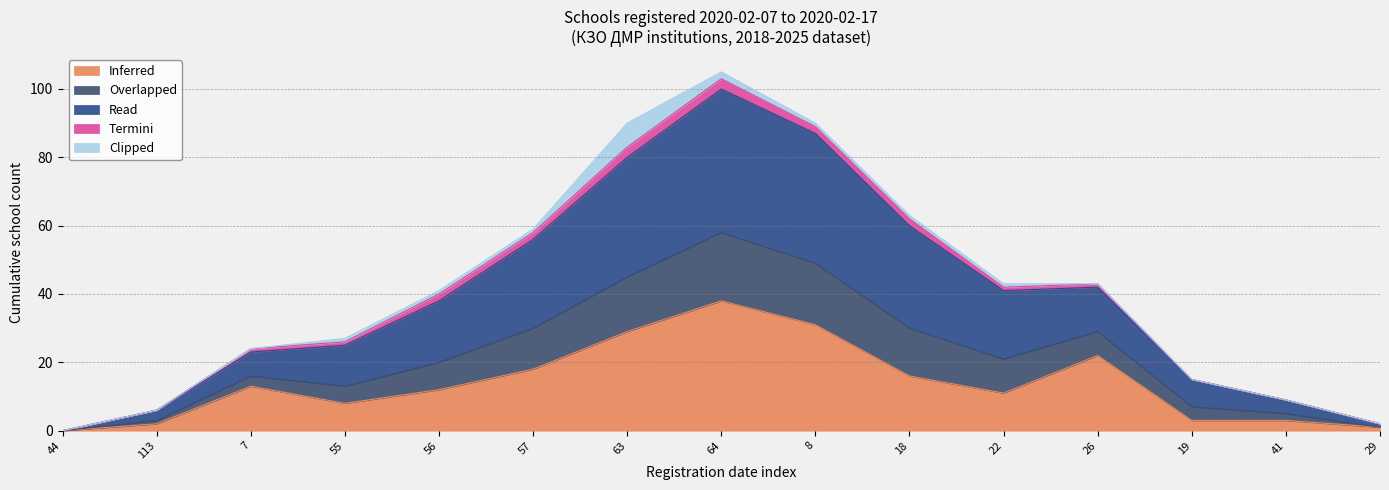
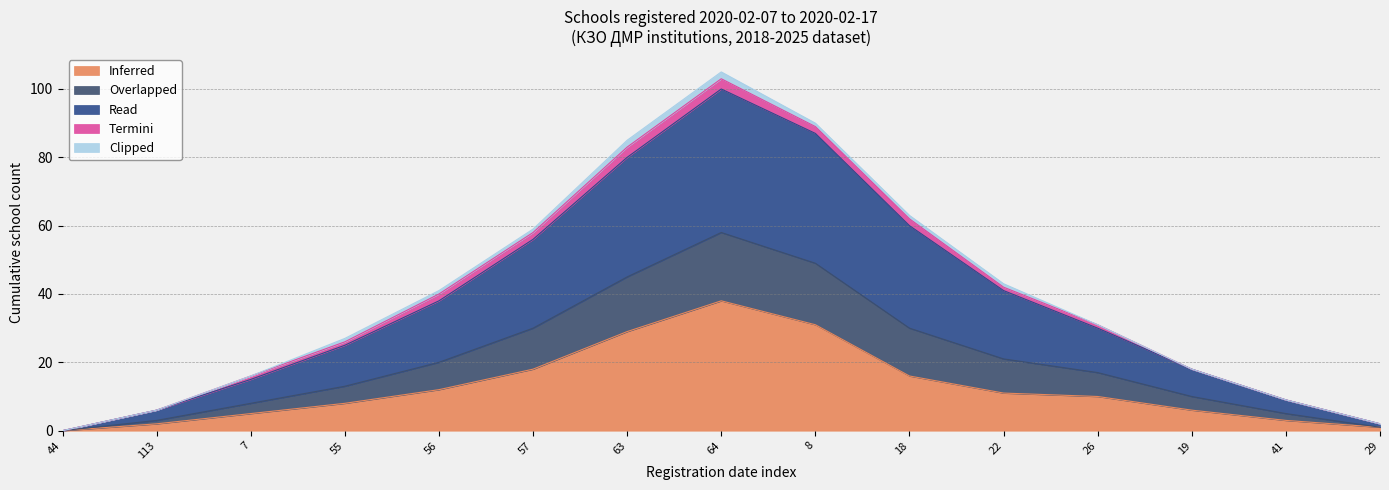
Inferred, 7: 13 -> 5
Clipped, 63: 7 -> 2
Inferred, 26: 22 -> 10
Inferred, 19: 3 -> 6
